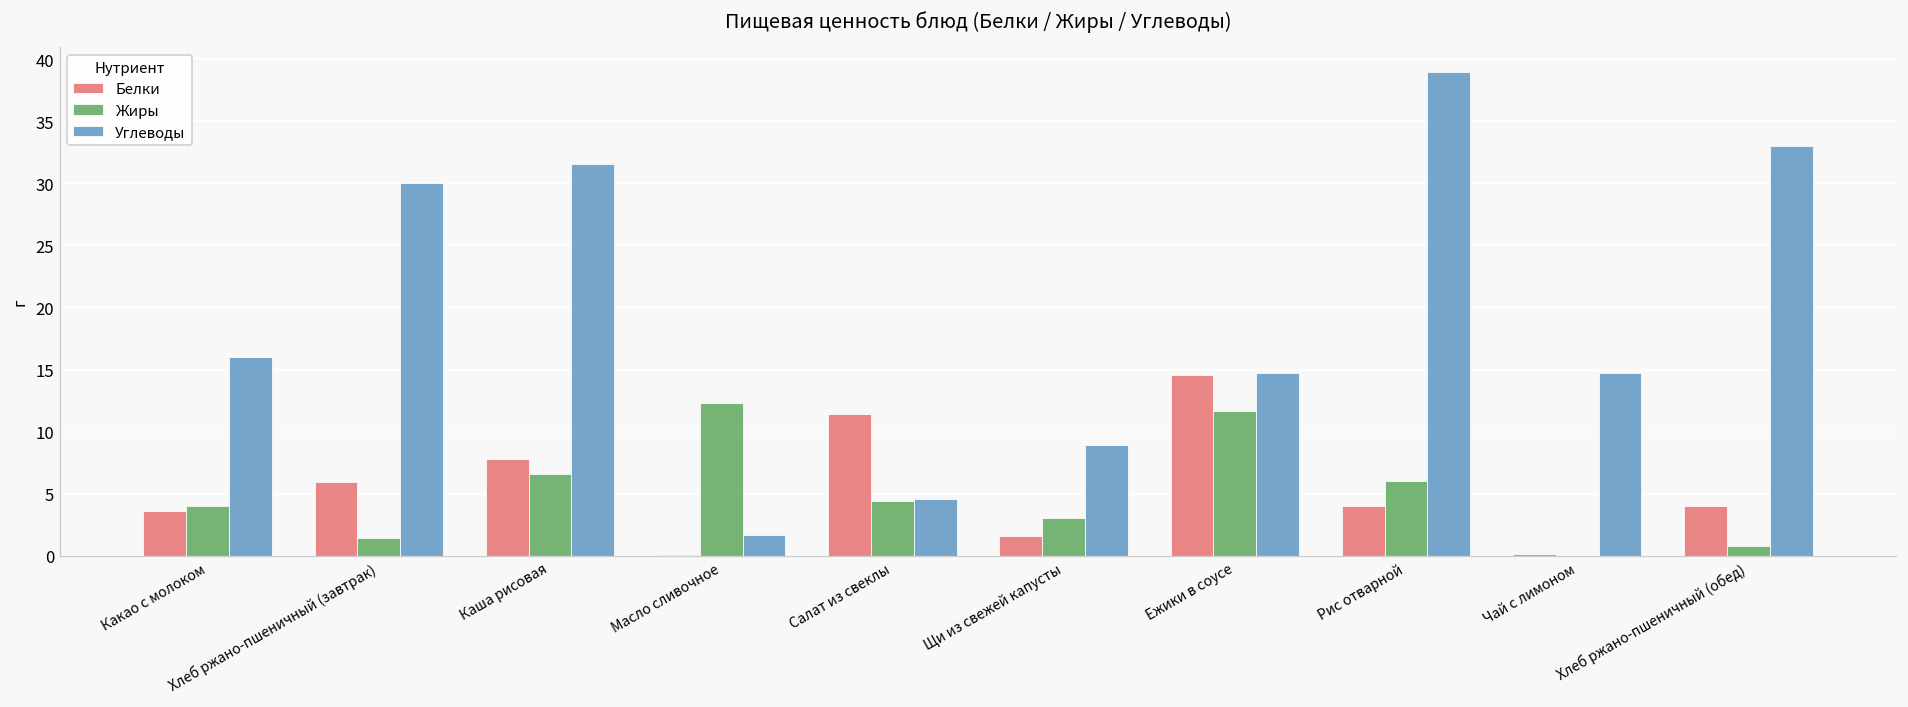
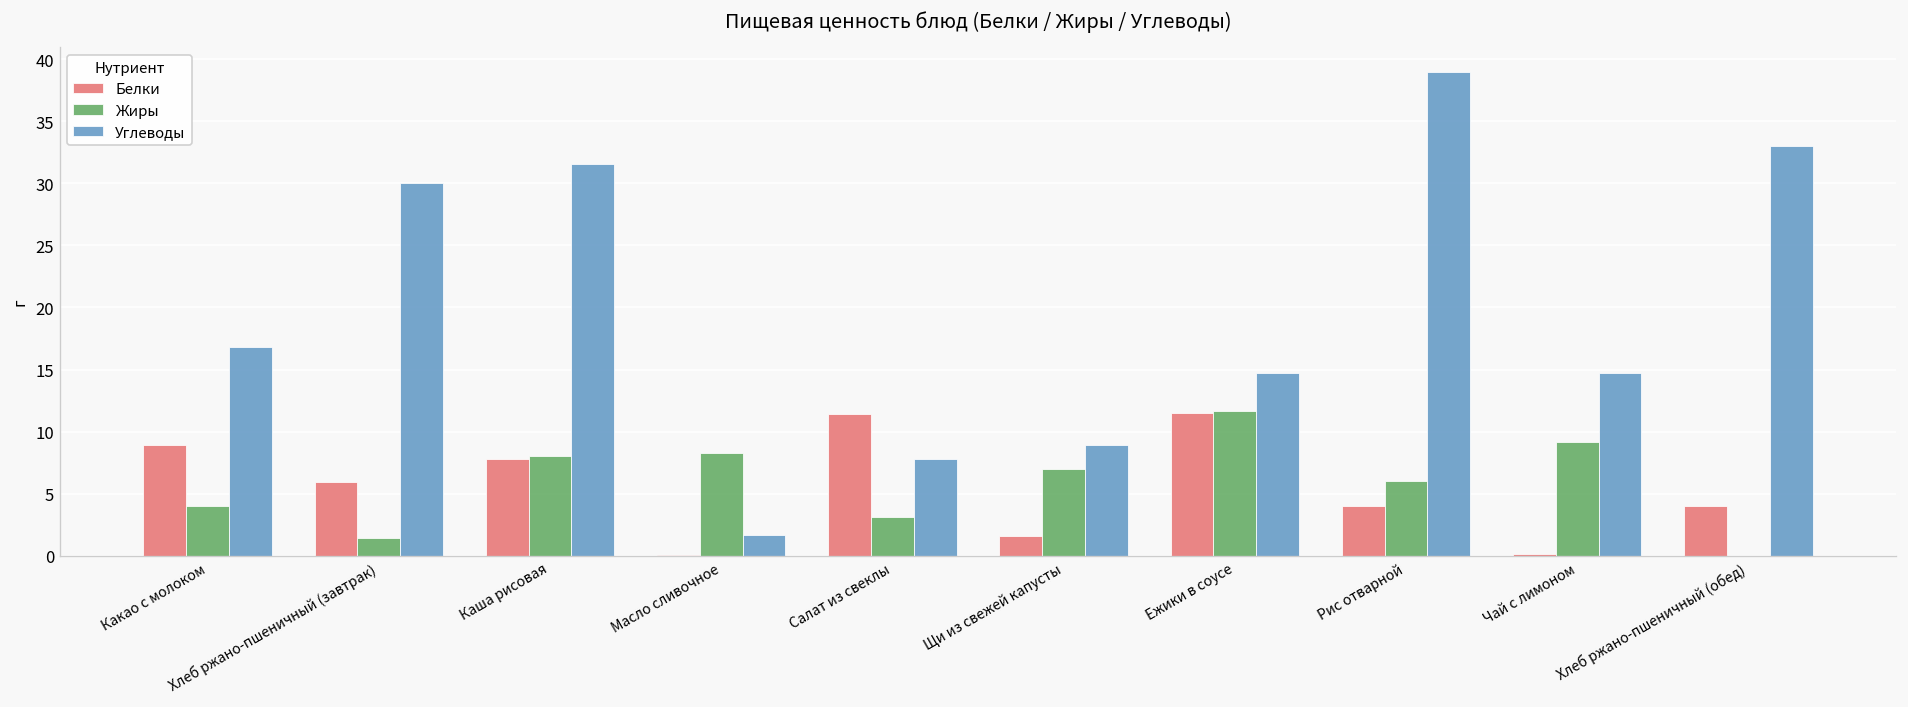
Белки, Какао с молоком: 3.6 -> 8.9
Углеводы, Какао с молоком: 16.0 -> 16.8
Жиры, Каша рисовая: 6.6 -> 8.0
Жиры, Масло сливочное: 12.3 -> 8.3
Жиры, Салат из свеклы: 4.4 -> 3.1
Углеводы, Салат из свеклы: 4.6 -> 7.8
Жиры, Щи из свежей капусты: 3 -> 7
Белки, Ежики в соусе: 14.6 -> 11.5
Жиры, Чай с лимоном: 0.0 -> 9.2
Жиры, Хлеб ржано-пшеничный (обед): 0.8 -> 0.0
